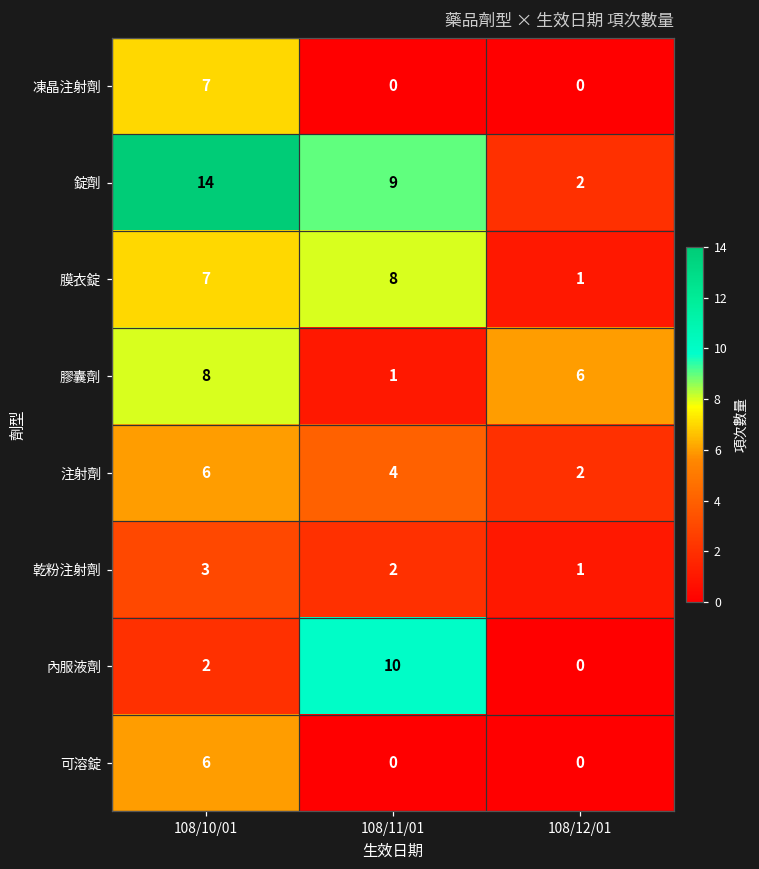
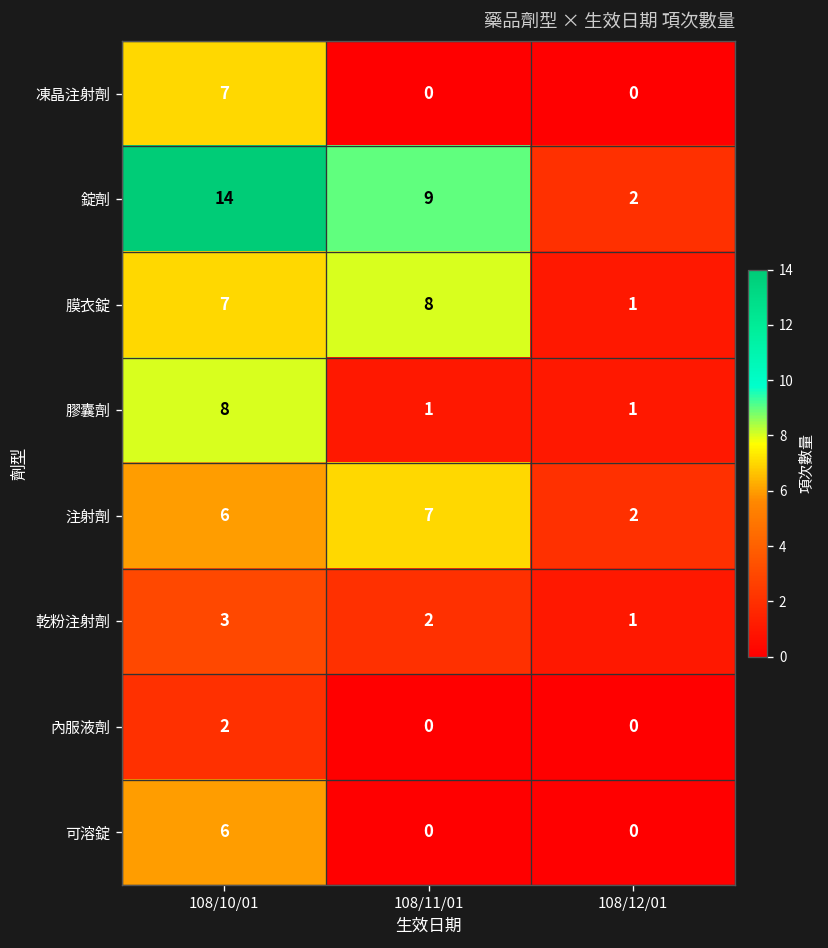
膠囊劑, 108/12/01: 6 -> 1
注射劑, 108/11/01: 4 -> 7
內服液劑, 108/11/01: 10 -> 0
